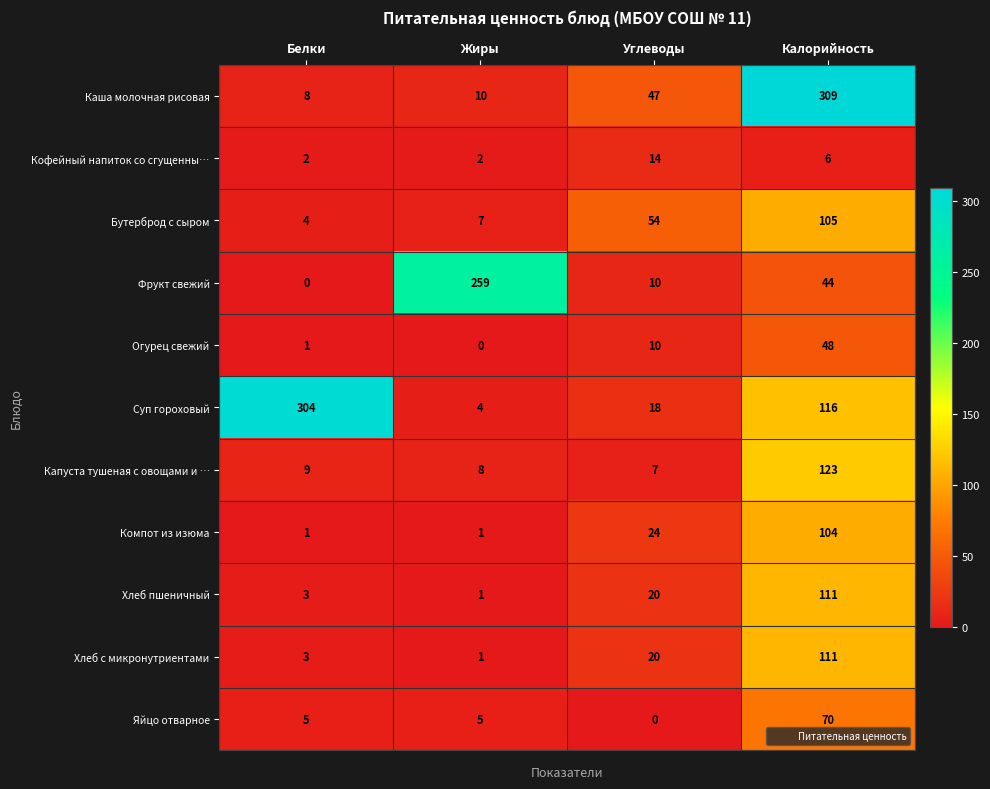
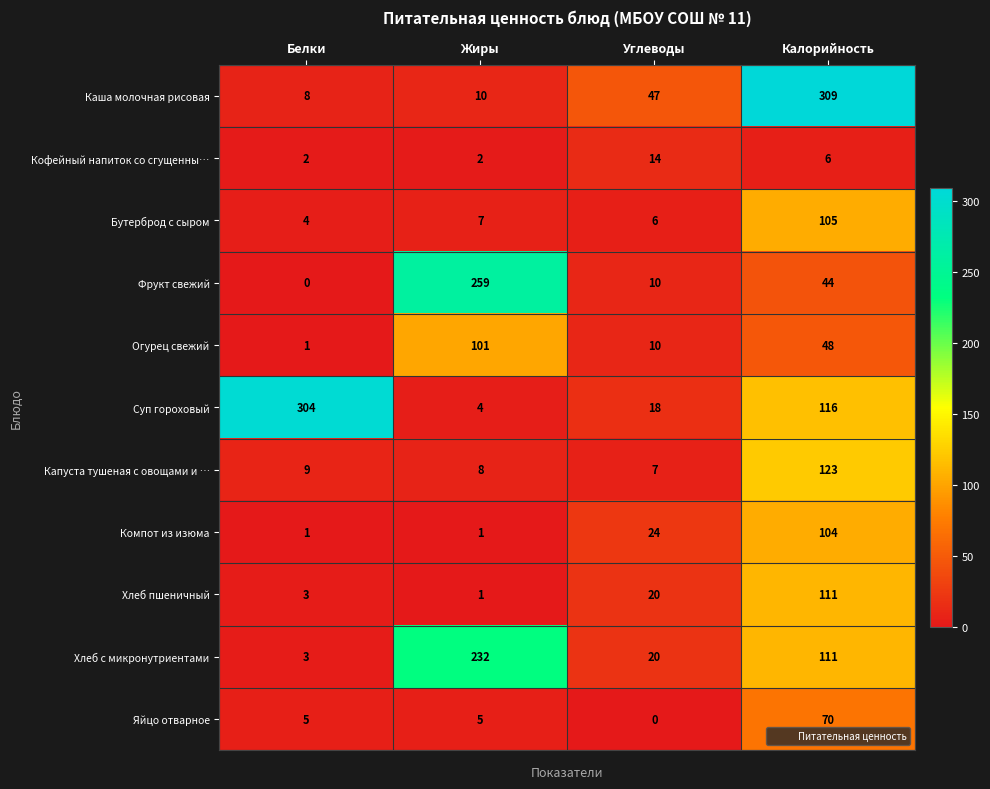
Бутерброд с сыром, Углеводы: 54 -> 6
Огурец свежий, Жиры: 0 -> 101
Хлеб с микронутриентами, Жиры: 1 -> 232
